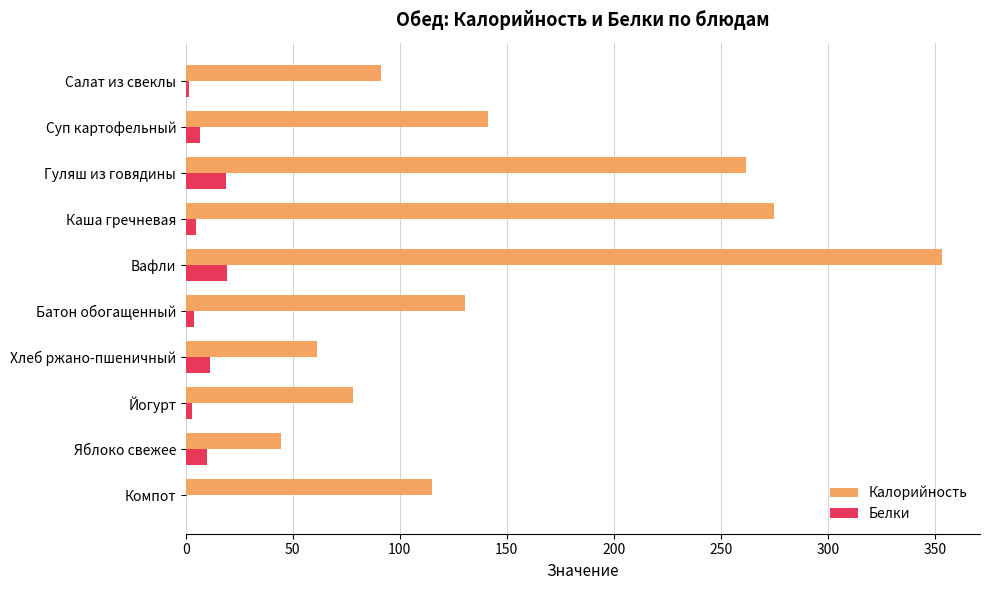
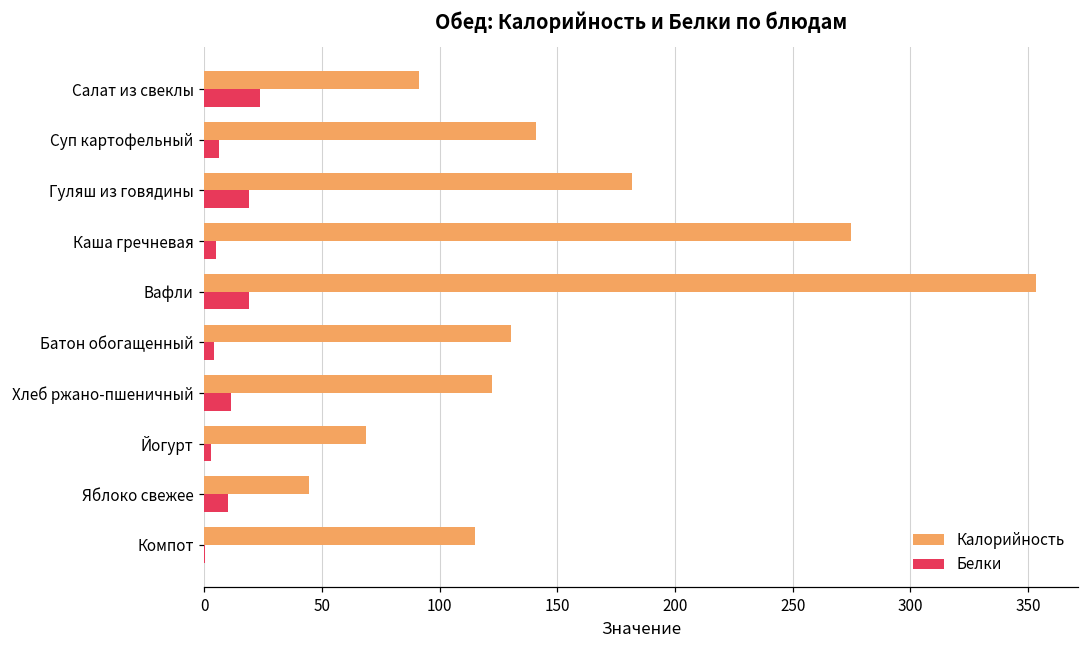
Белки, Салат из свеклы: 2 -> 24
Калорийность, Гуляш из говядины: 262 -> 182
Калорийность, Хлеб ржано-пшеничный: 61 -> 122
Калорийность, Йогурт: 78 -> 69
